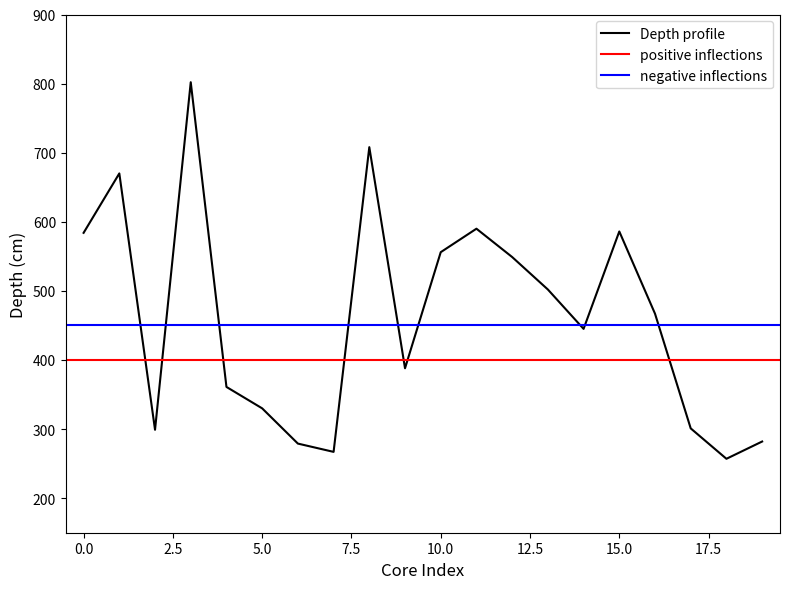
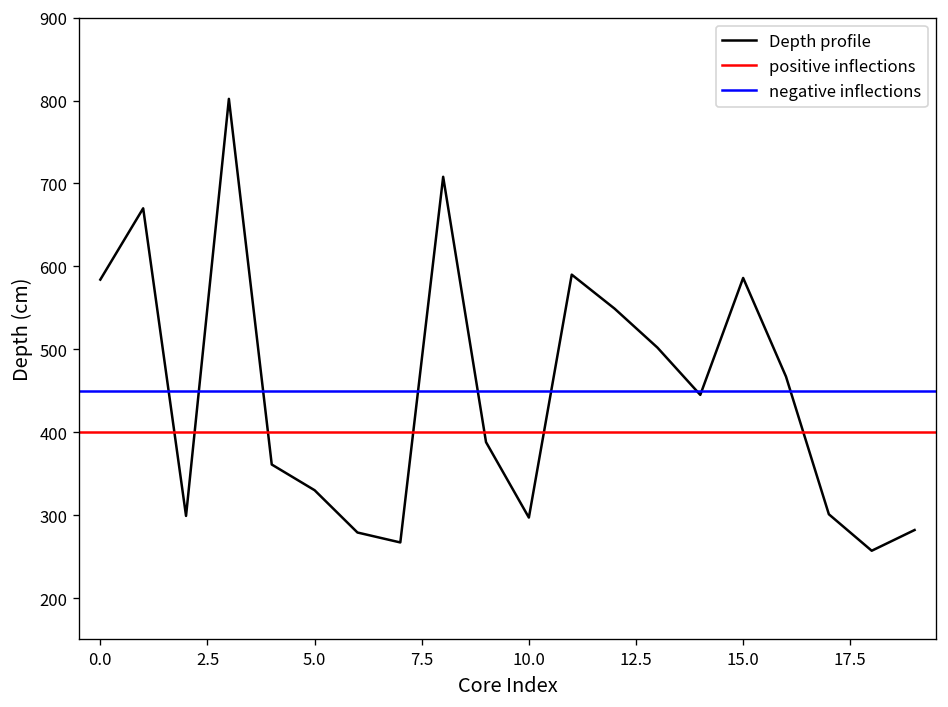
10.0: 560 -> 300
